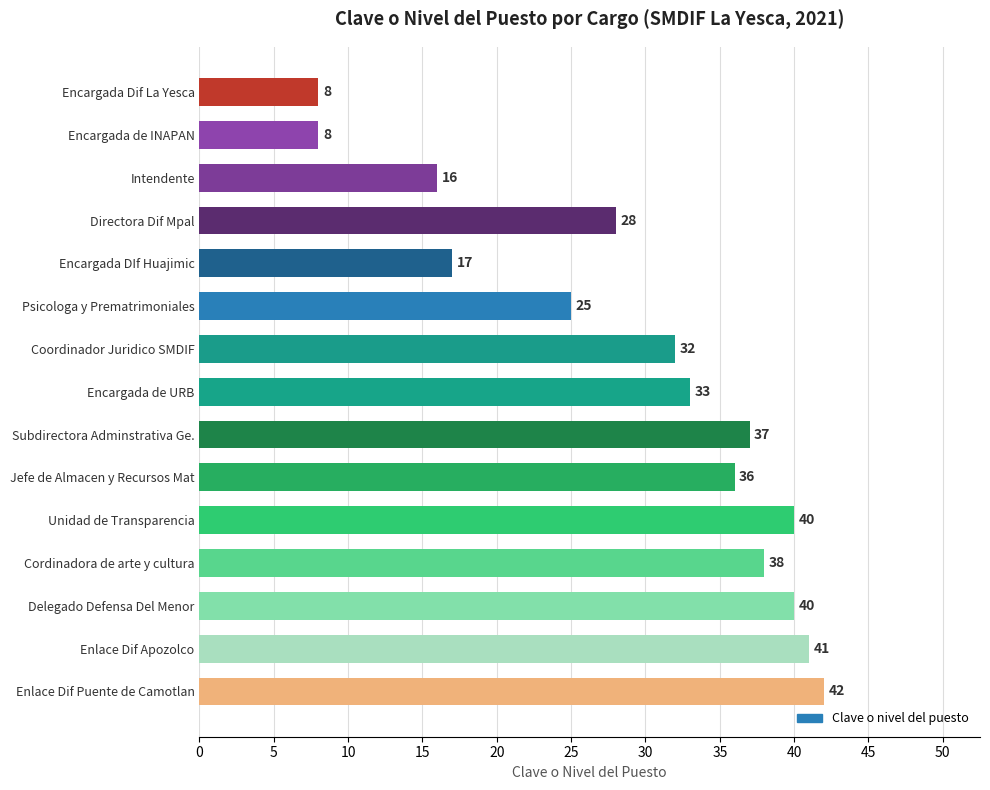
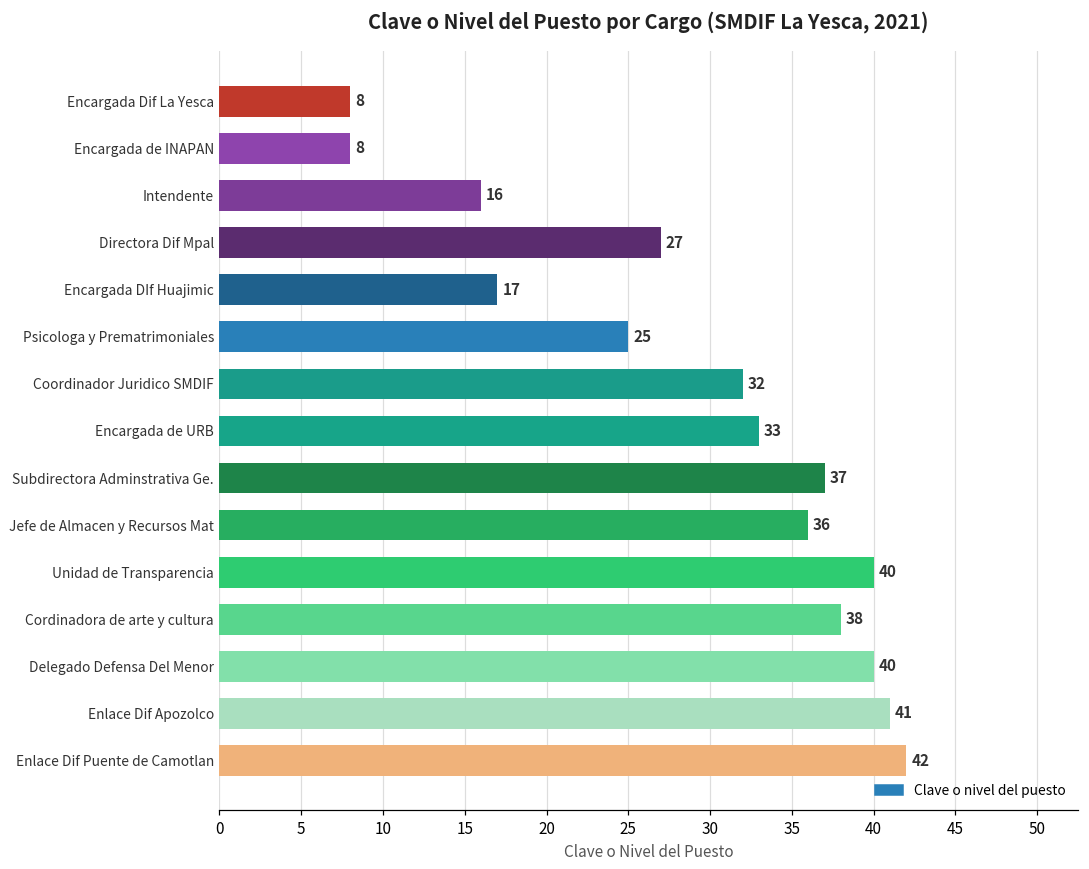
Directora Dif Mpal: 28 -> 27
